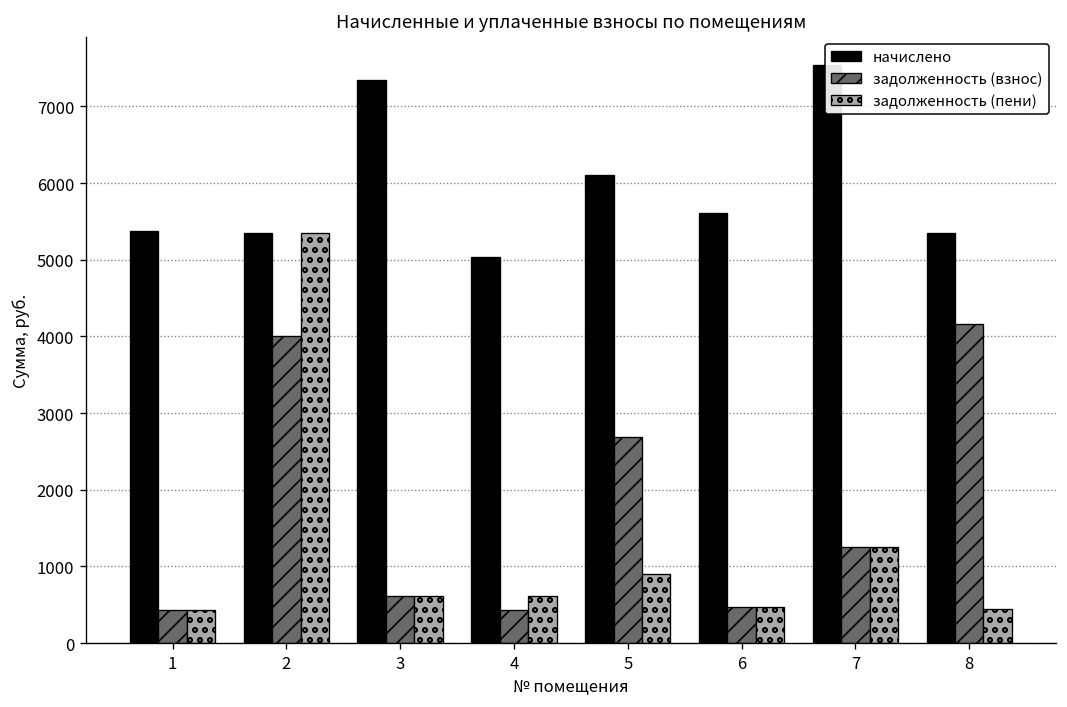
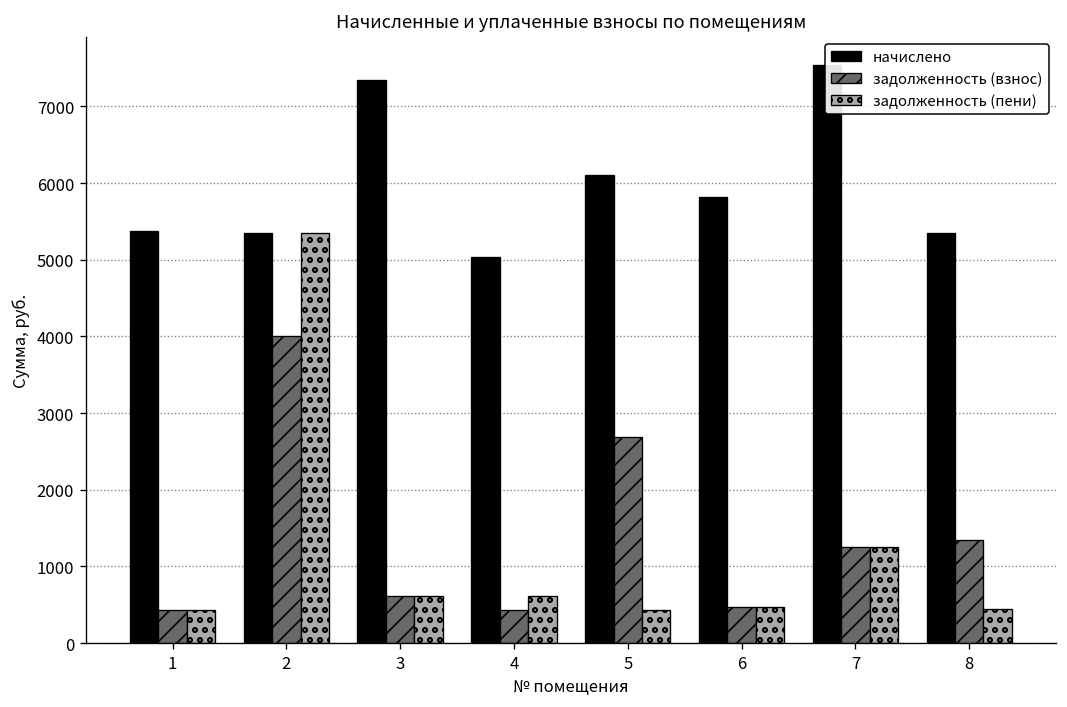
задолженность (пени), 5: 900 -> 400
начислено, 6: 5600 -> 5800
задолженность (взнос), 8: 4200 -> 1300
